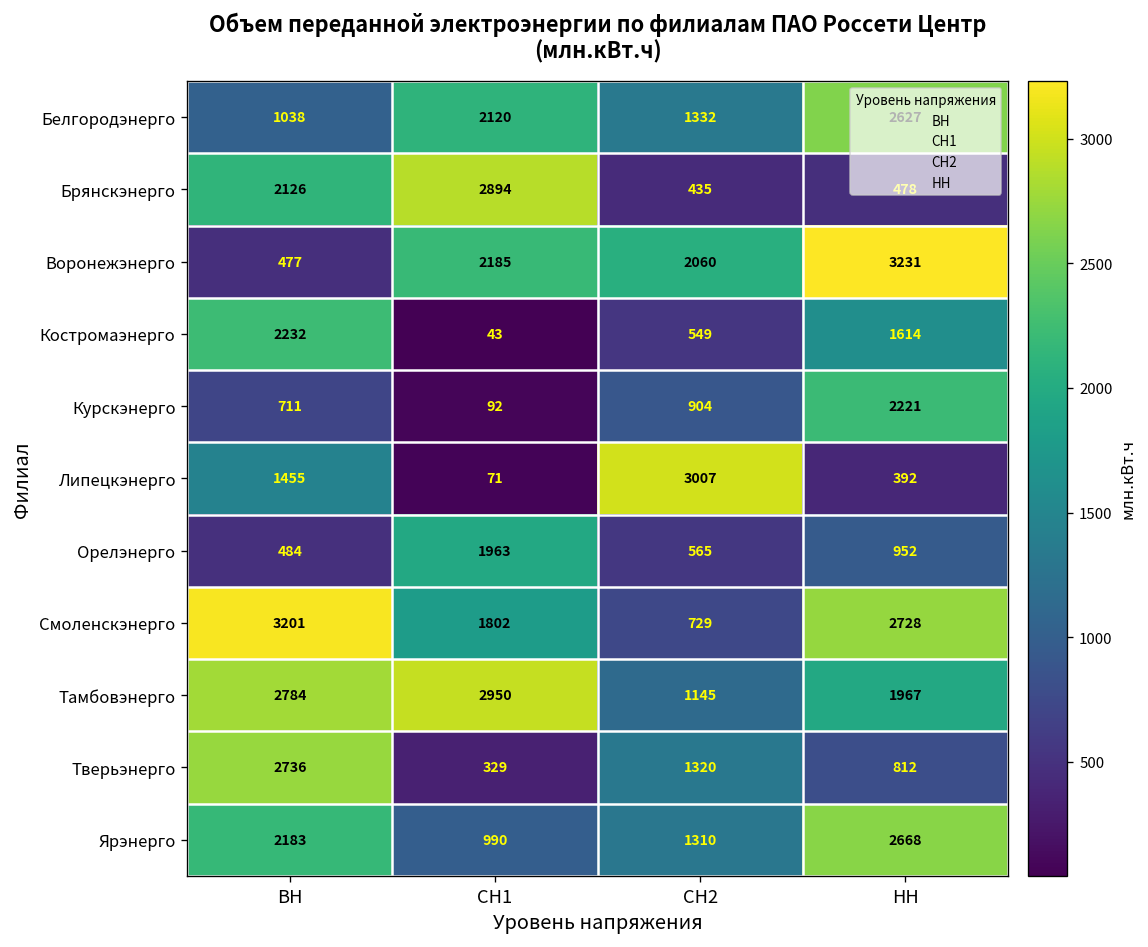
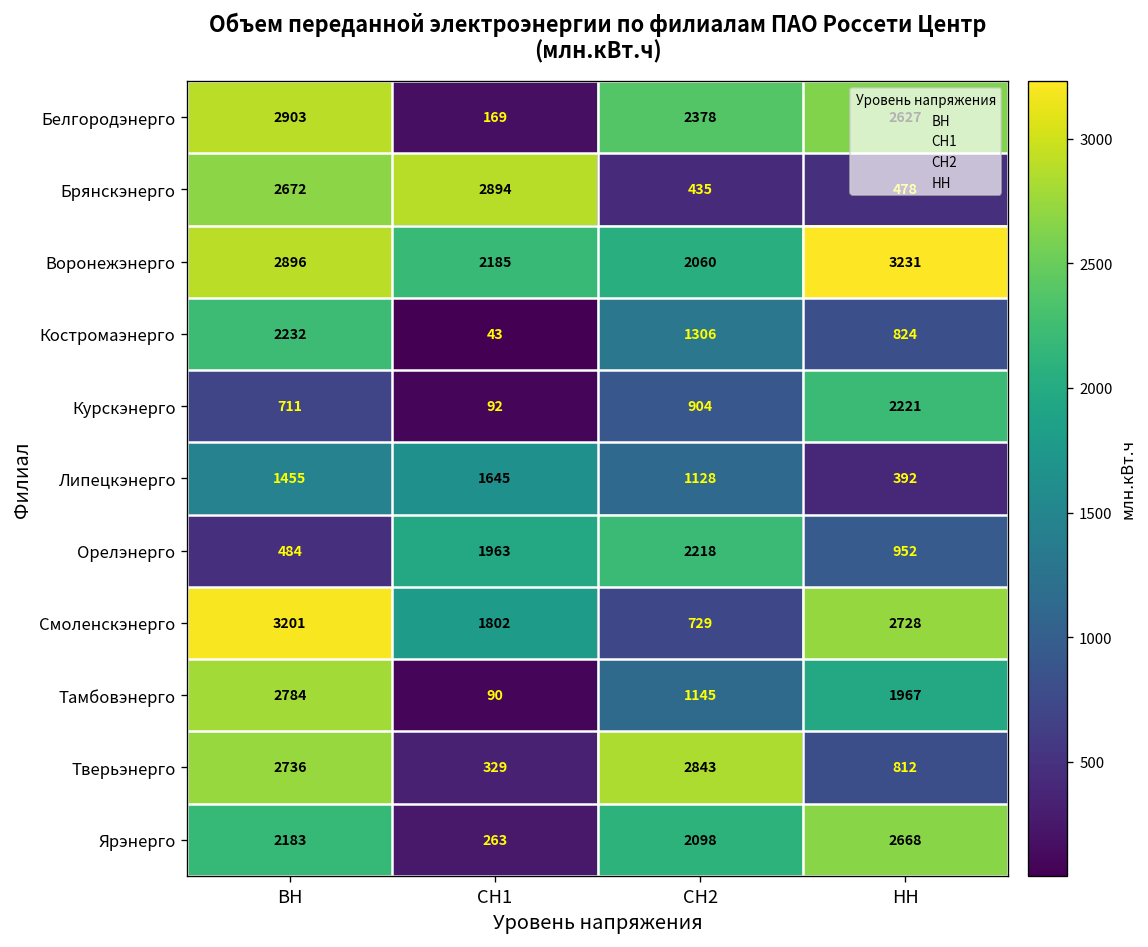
Белгородэнерго, ВН: 1038 -> 2903
Белгородэнерго, СН1: 2120 -> 169
Белгородэнерго, СН2: 1332 -> 2378
Брянскэнерго, ВН: 2126 -> 2672
Воронежэнерго, ВН: 477 -> 2896
Костромаэнерго, СН2: 549 -> 1306
Костромаэнерго, НН: 1614 -> 824
Липецкэнерго, СН1: 71 -> 1645
Липецкэнерго, СН2: 3007 -> 1128
Орелэнерго, СН2: 565 -> 2218
Тамбовэнерго, СН1: 2950 -> 90
Тверьэнерго, СН2: 1320 -> 2843
Ярэнерго, СН1: 990 -> 263
Ярэнерго, СН2: 1310 -> 2098
